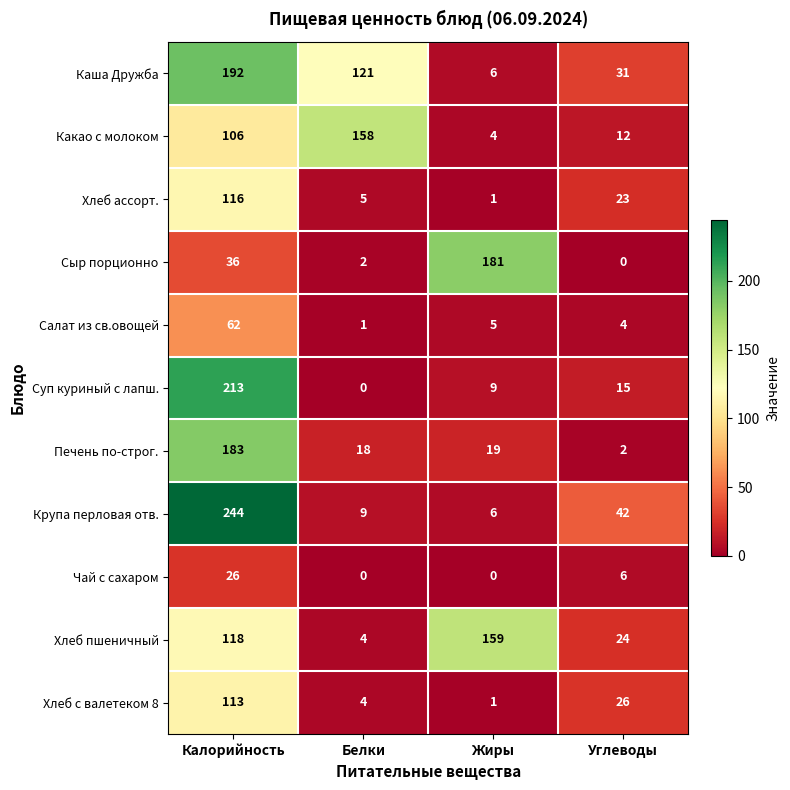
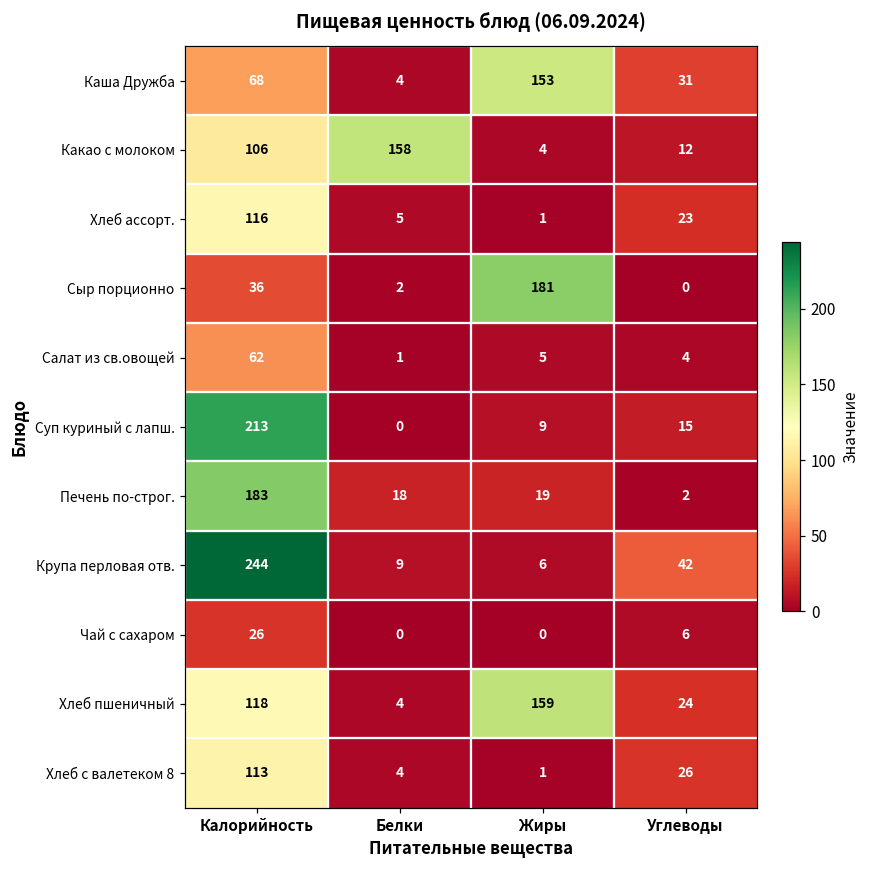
Каша Дружба, Калорийность: 192 -> 68
Каша Дружба, Белки: 121 -> 4
Каша Дружба, Жиры: 6 -> 153
